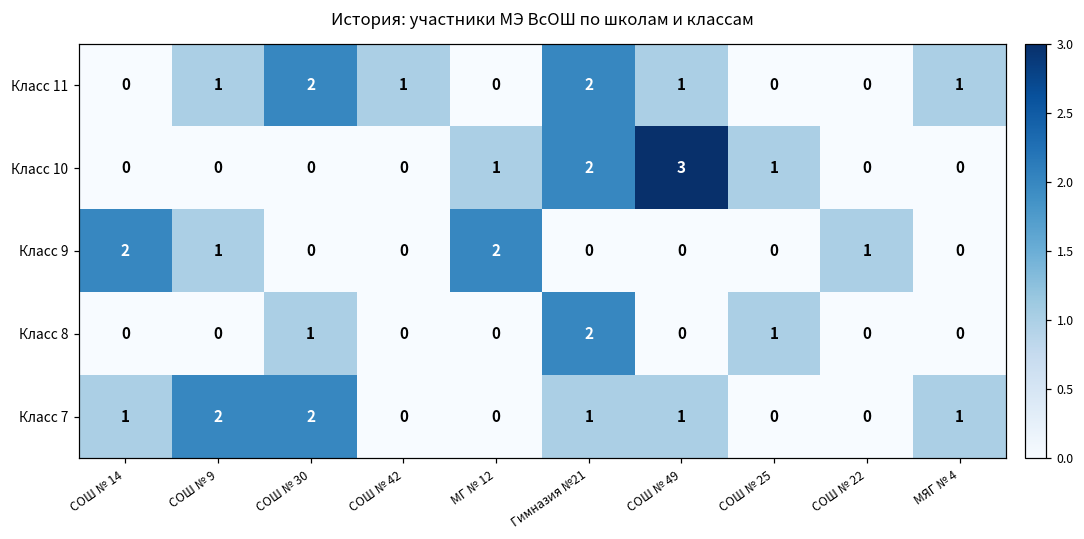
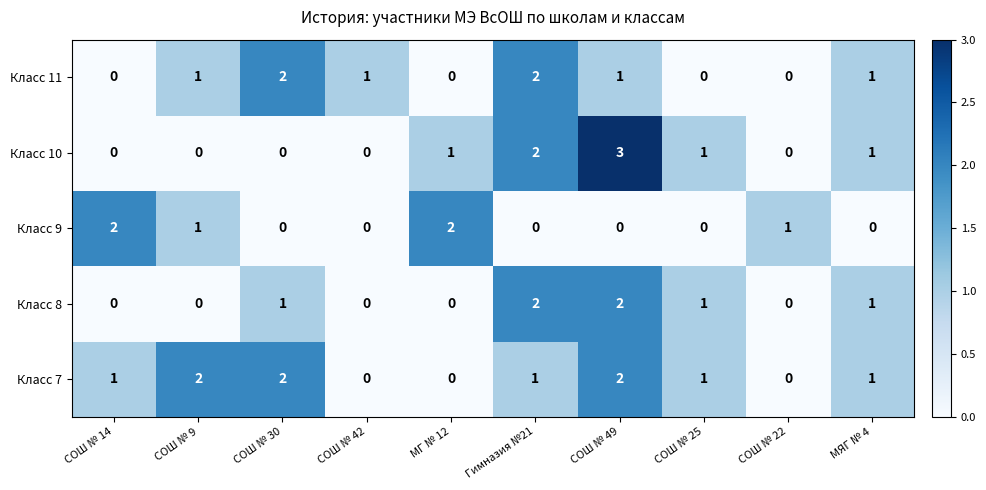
Класс 10, МЯГ № 4: 0 -> 1
Класс 8, СОШ № 49: 0 -> 2
Класс 8, МЯГ № 4: 0 -> 1
Класс 7, СОШ № 49: 1 -> 2
Класс 7, СОШ № 25: 0 -> 1
